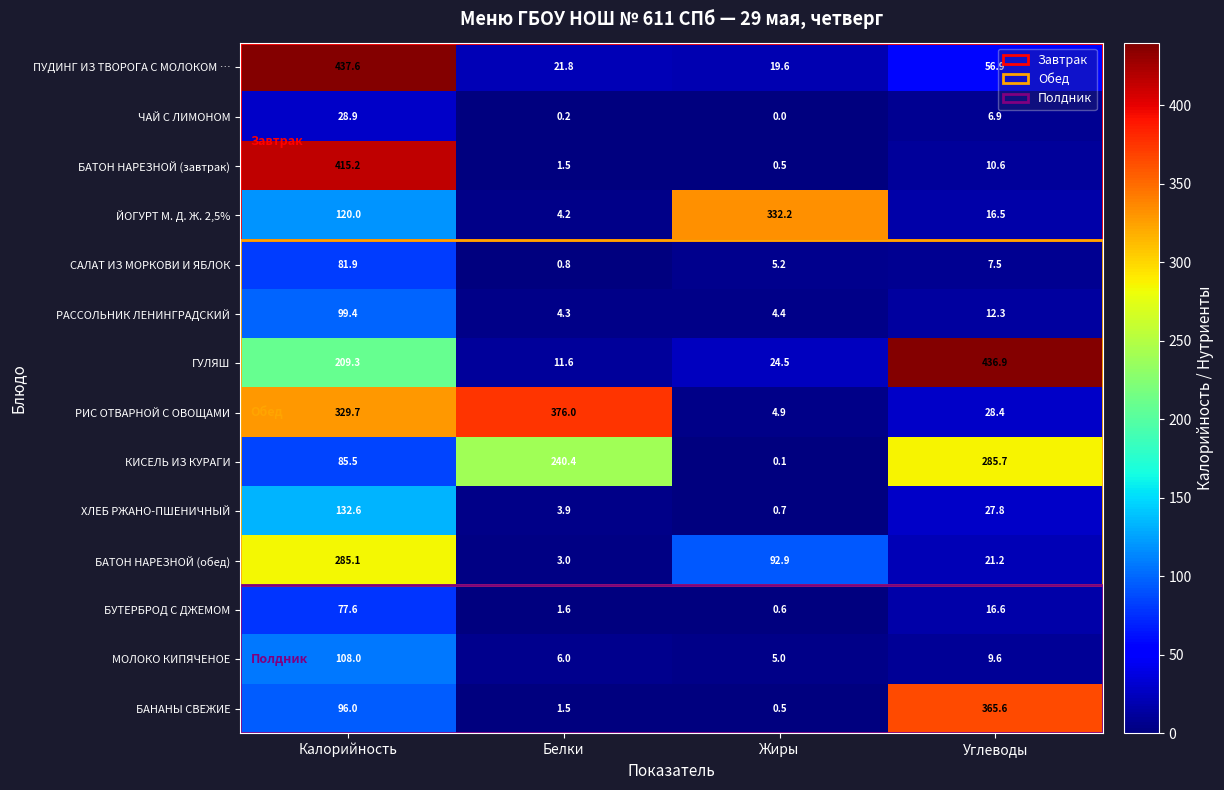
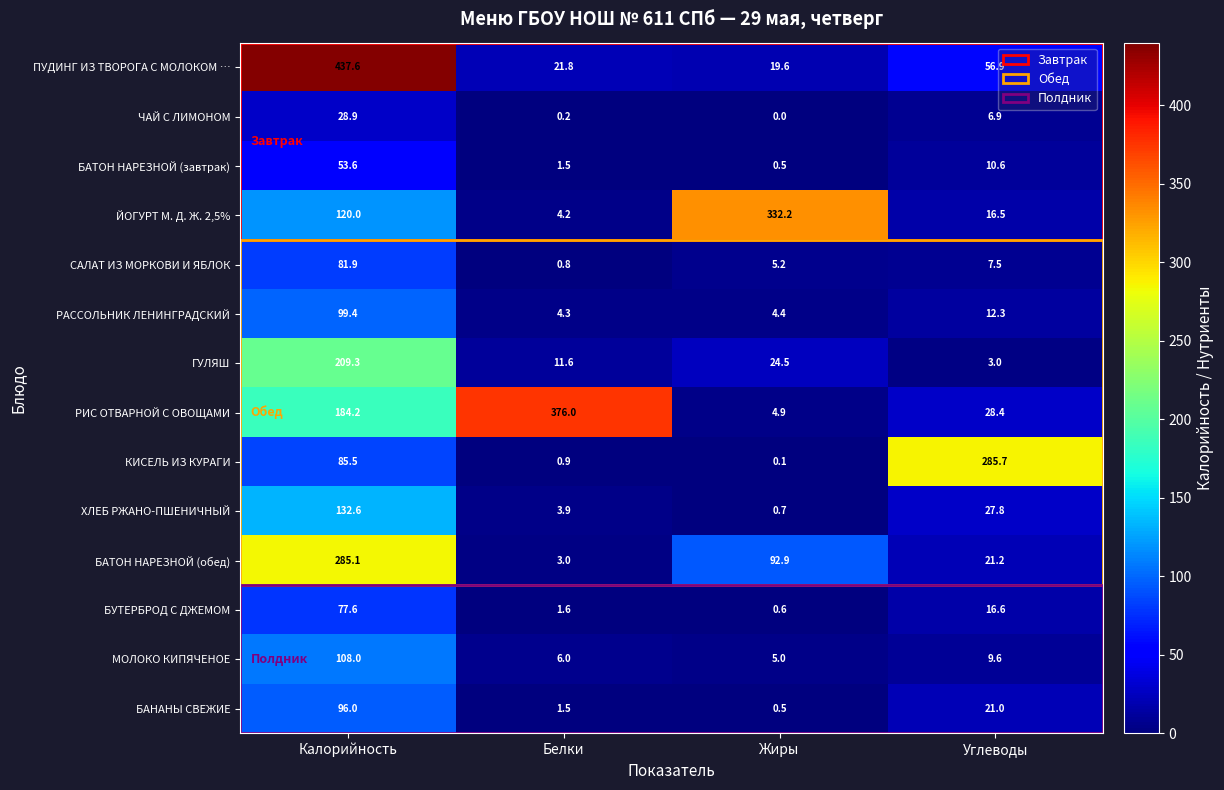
БАТОН НАРЕЗНОЙ (завтрак), Калорийность: 415.2 -> 53.6
ГУЛЯШ, Углеводы: 436.9 -> 3.0
РИС ОТВАРНОЙ С ОВОЩАМИ, Калорийность: 329.7 -> 184.2
КИСЕЛЬ ИЗ КУРАГИ, Белки: 240.4 -> 0.9
БАНАНЫ СВЕЖИЕ, Углеводы: 365.6 -> 21.0
